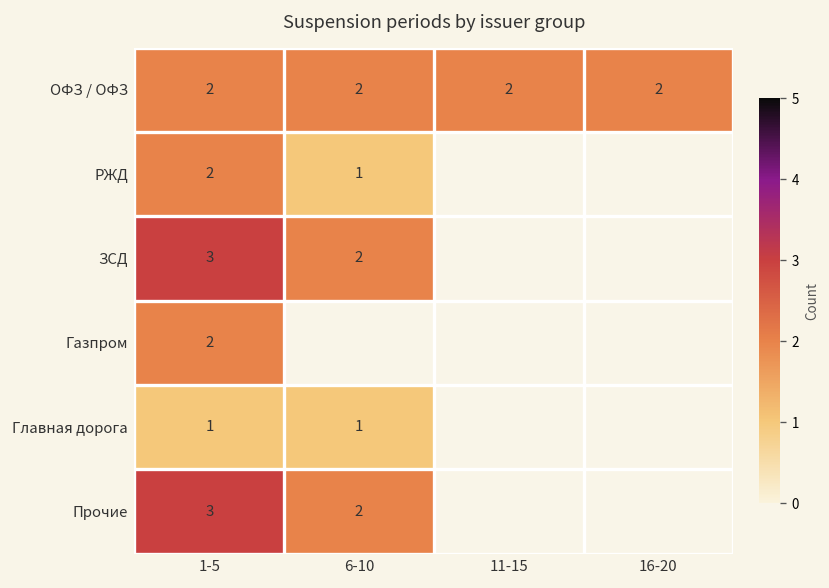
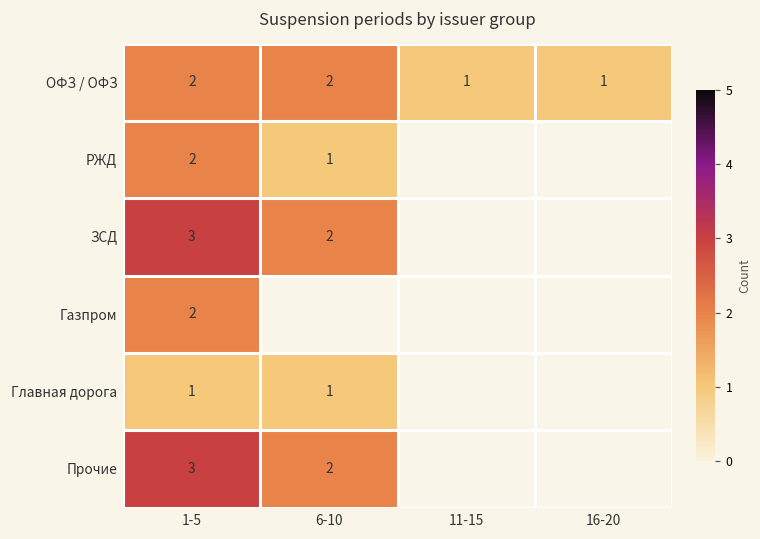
ОФЗ / ОФЗ, 11-15: 2 -> 1
ОФЗ / ОФЗ, 16-20: 2 -> 1
